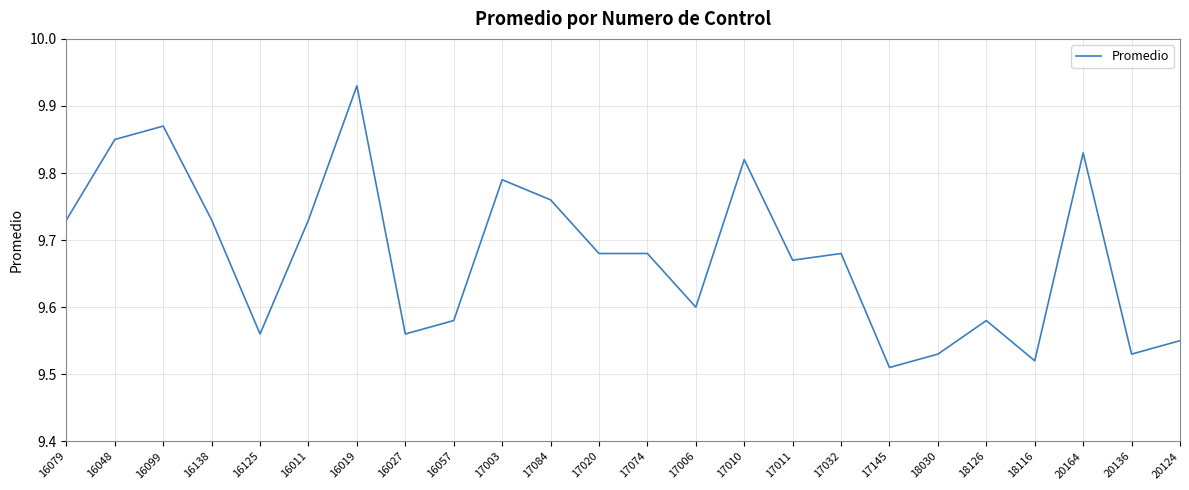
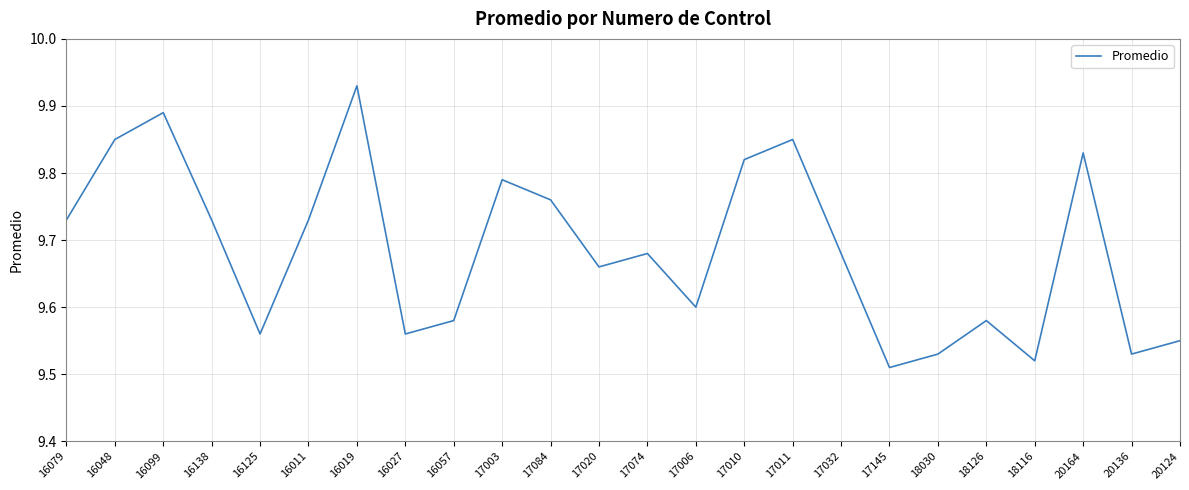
16099: 9.87 -> 9.89
17020: 9.68 -> 9.66
17011: 9.67 -> 9.85
